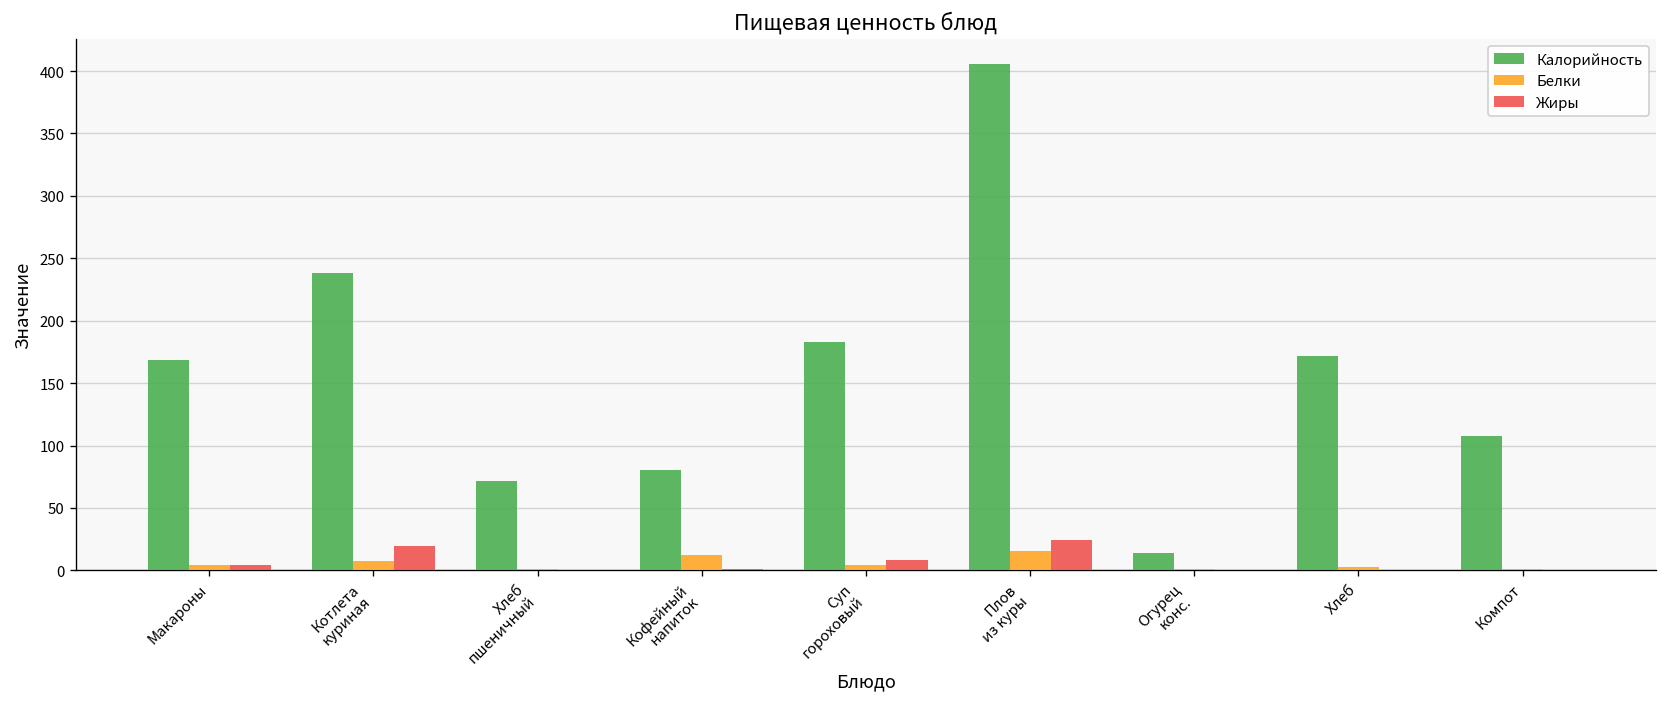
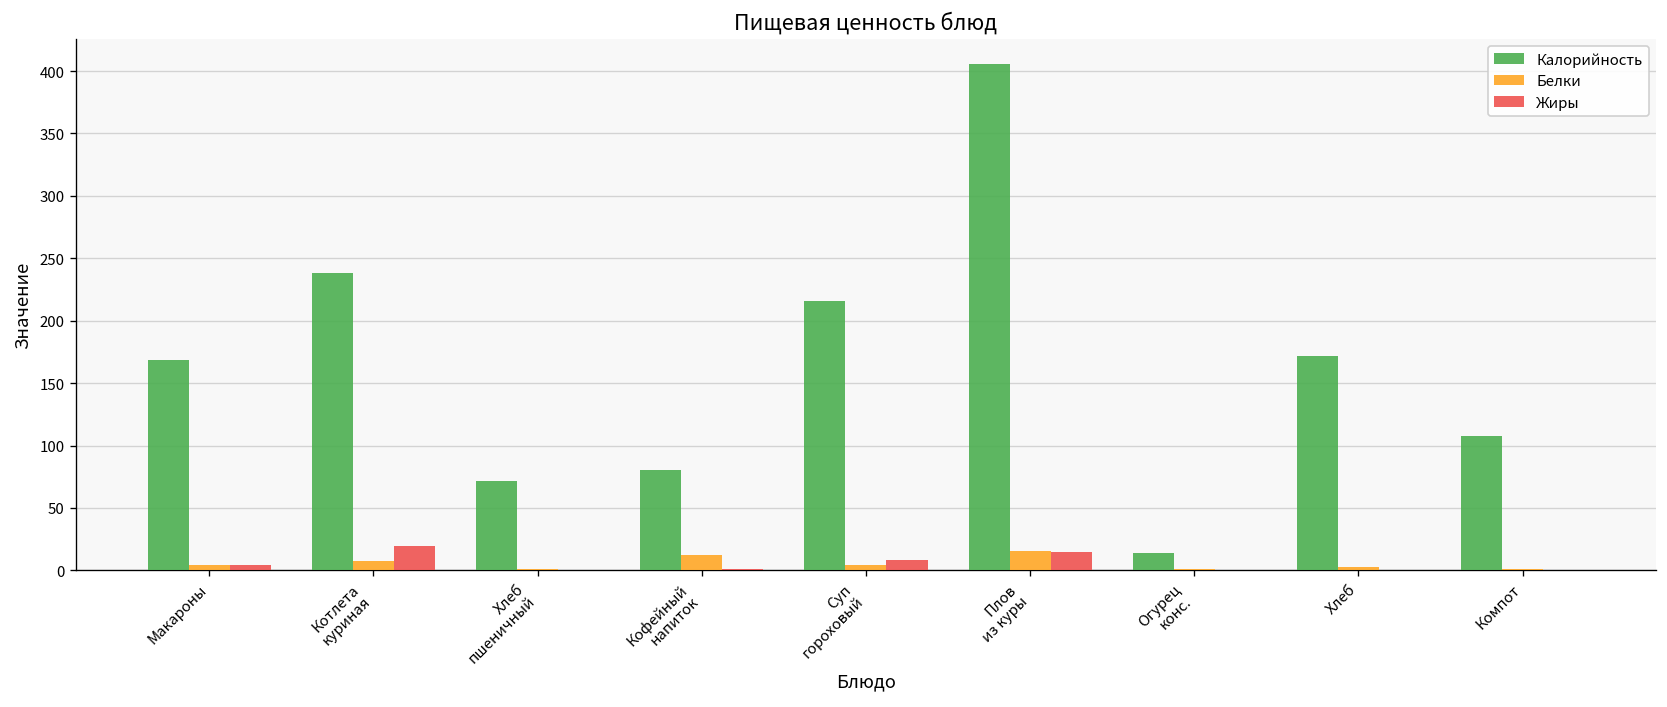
Калорийность, Суп гороховый: 183 -> 216
Жиры, Плов из куры: 24 -> 15
